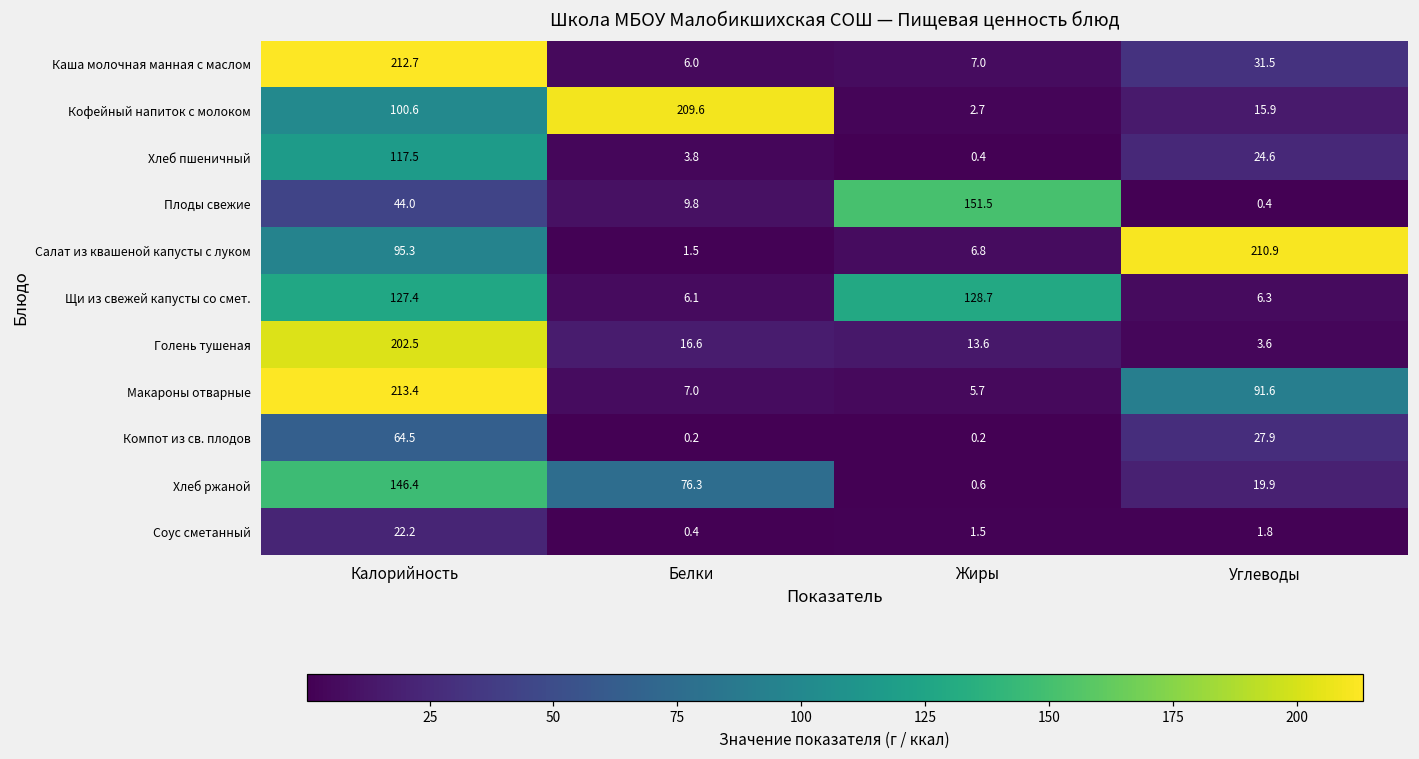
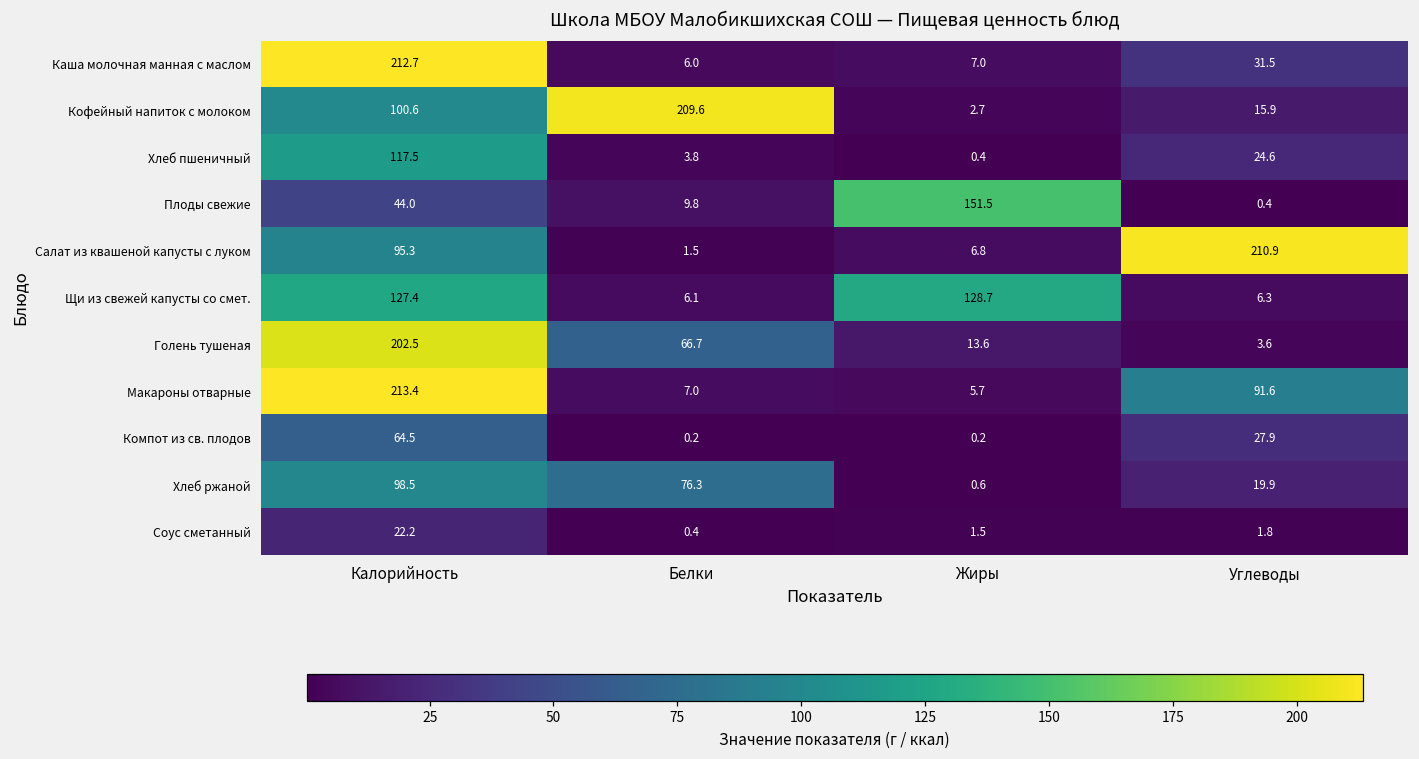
Голень тушеная, Белки: 16.6 -> 66.7
Хлеб ржаной, Калорийность: 146.4 -> 98.5
